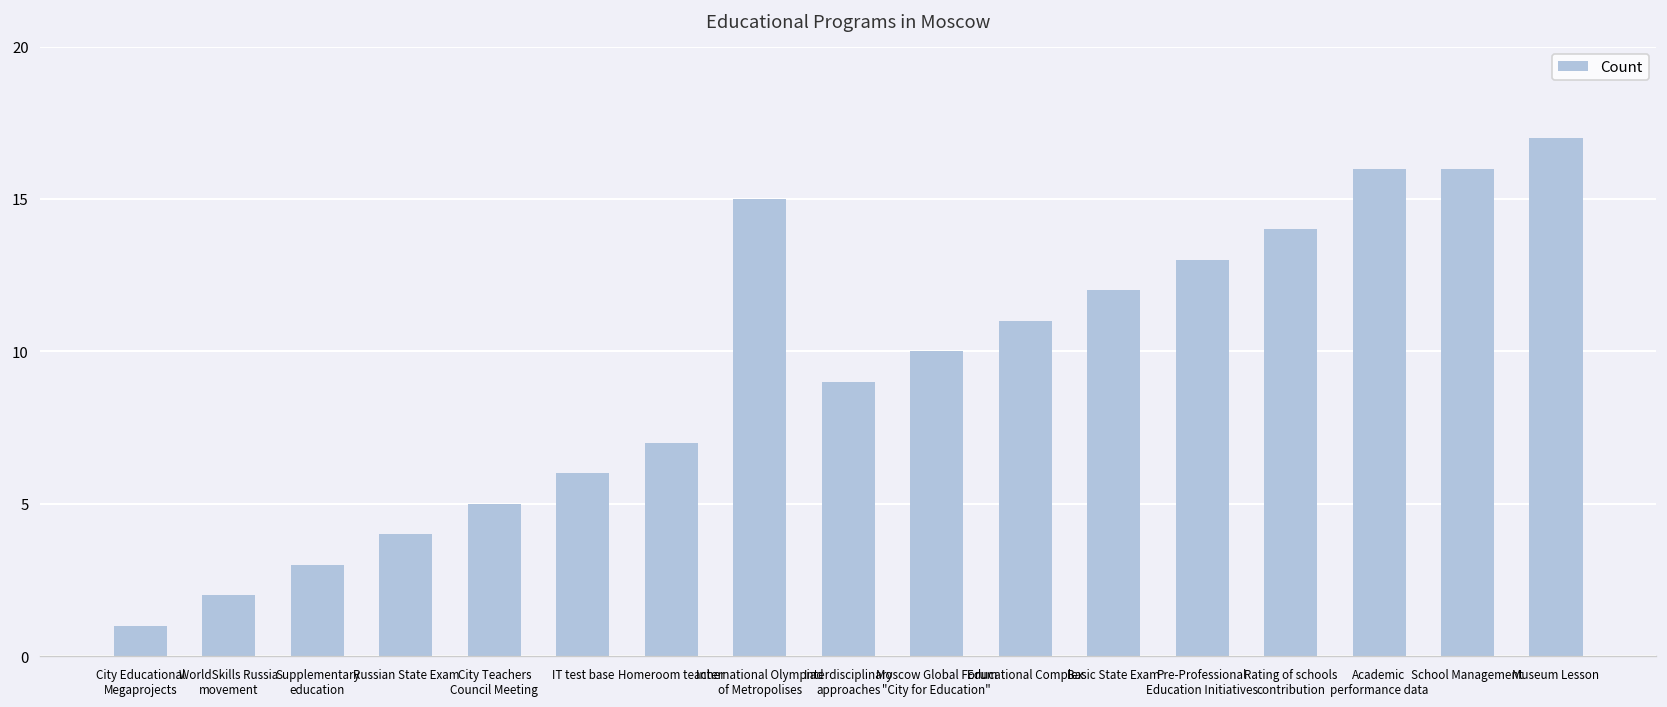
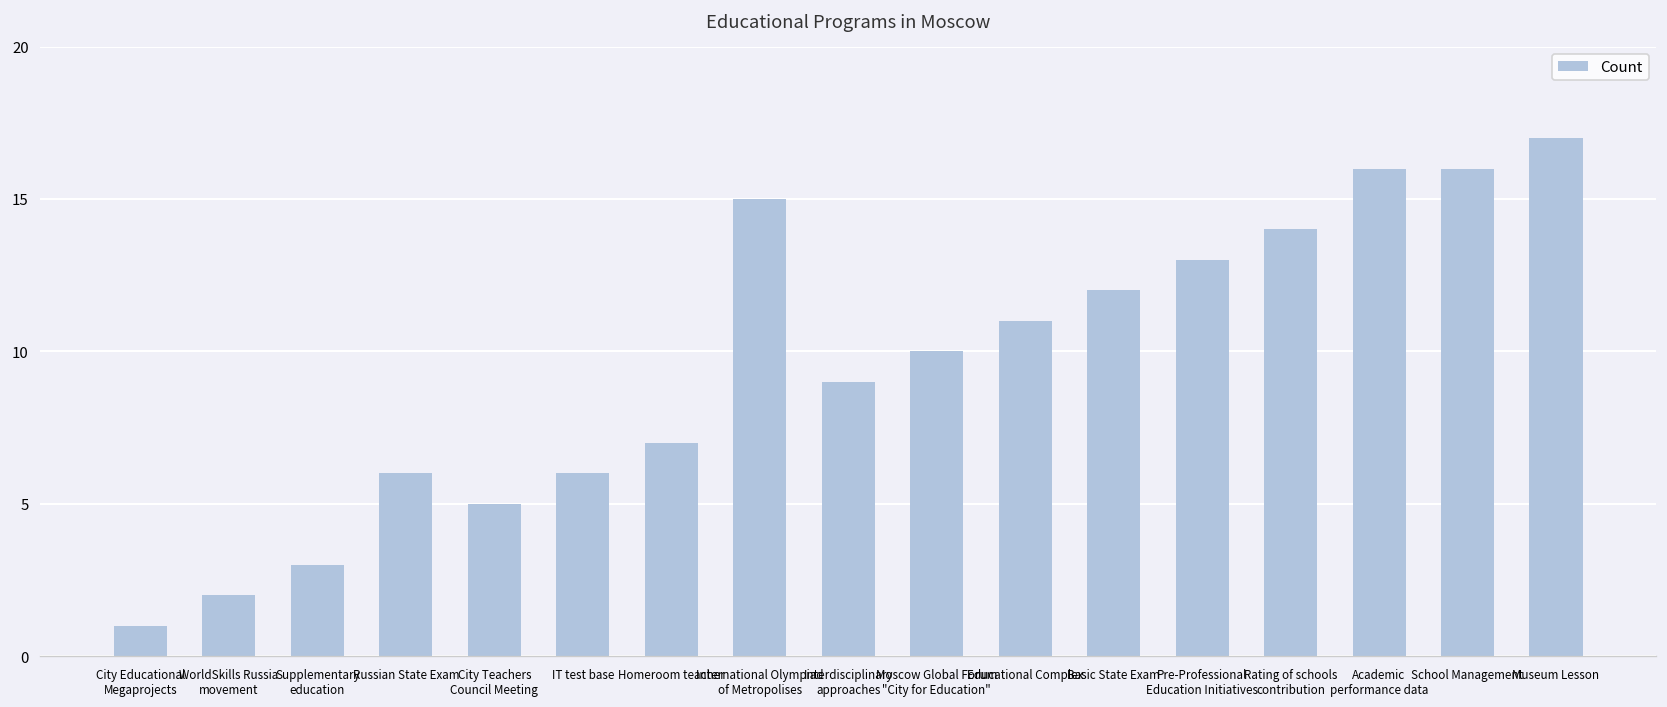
Russian State Exam: 4 -> 6
